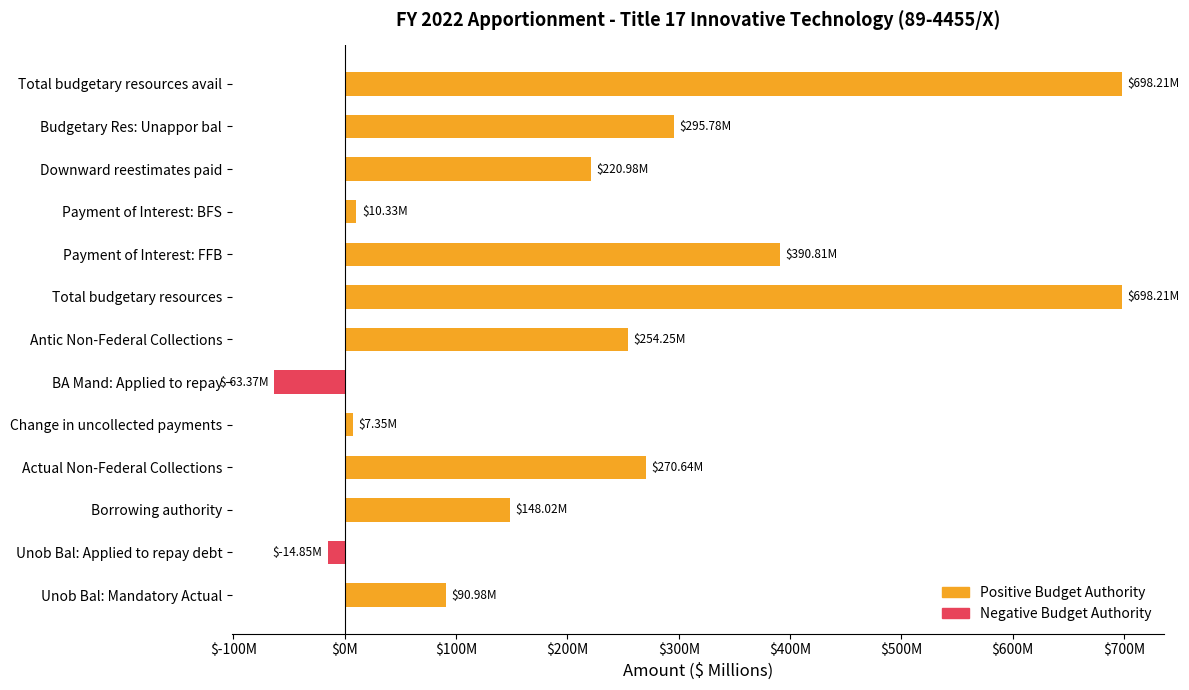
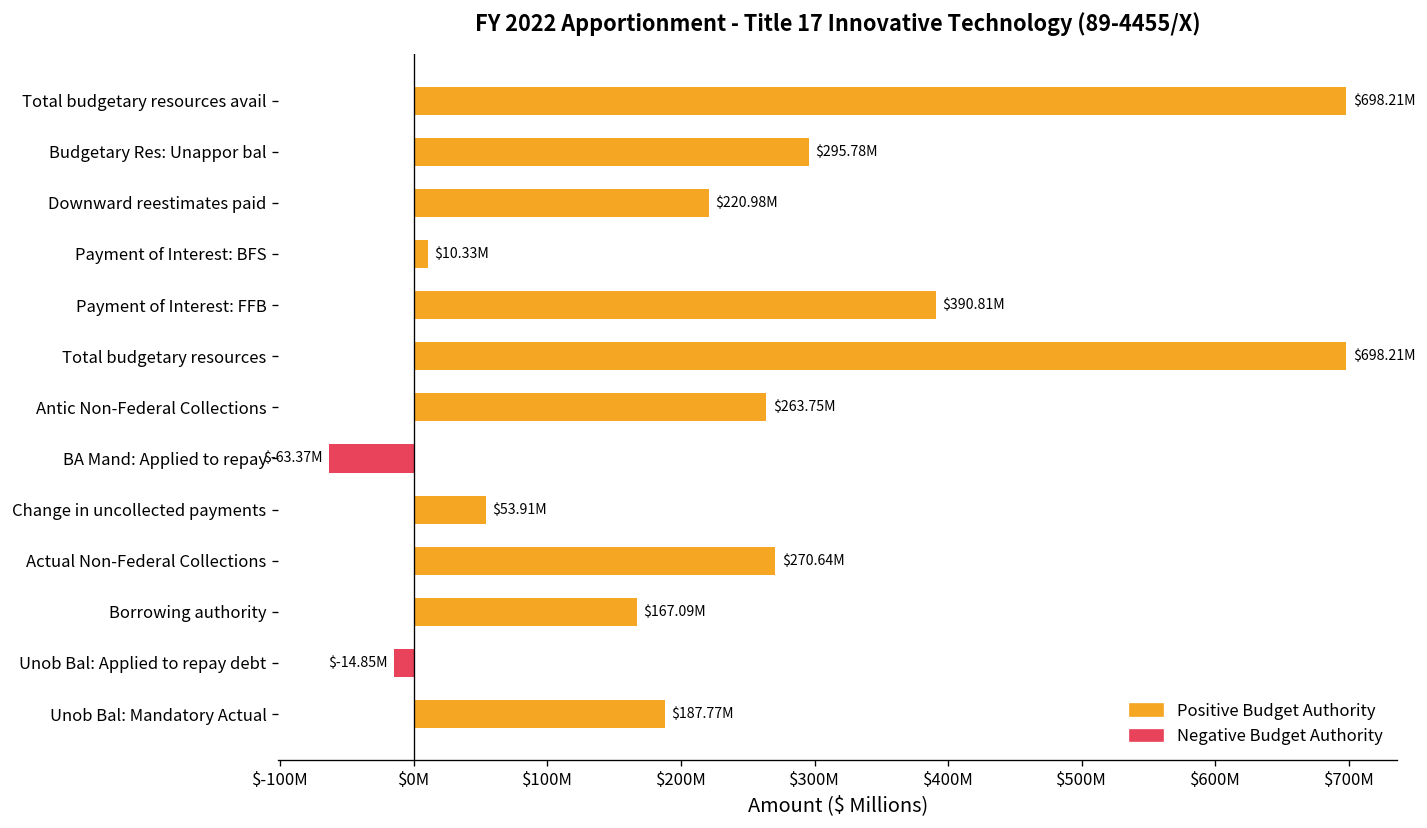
Positive Budget Authority, Antic Non-Federal Collections: $254.25M -> $263.75M
Positive Budget Authority, Change in uncollected payments: $7.35M -> $53.91M
Positive Budget Authority, Borrowing authority: $148.02M -> $167.09M
Positive Budget Authority, Unob Bal: Mandatory Actual: $90.98M -> $187.77M
